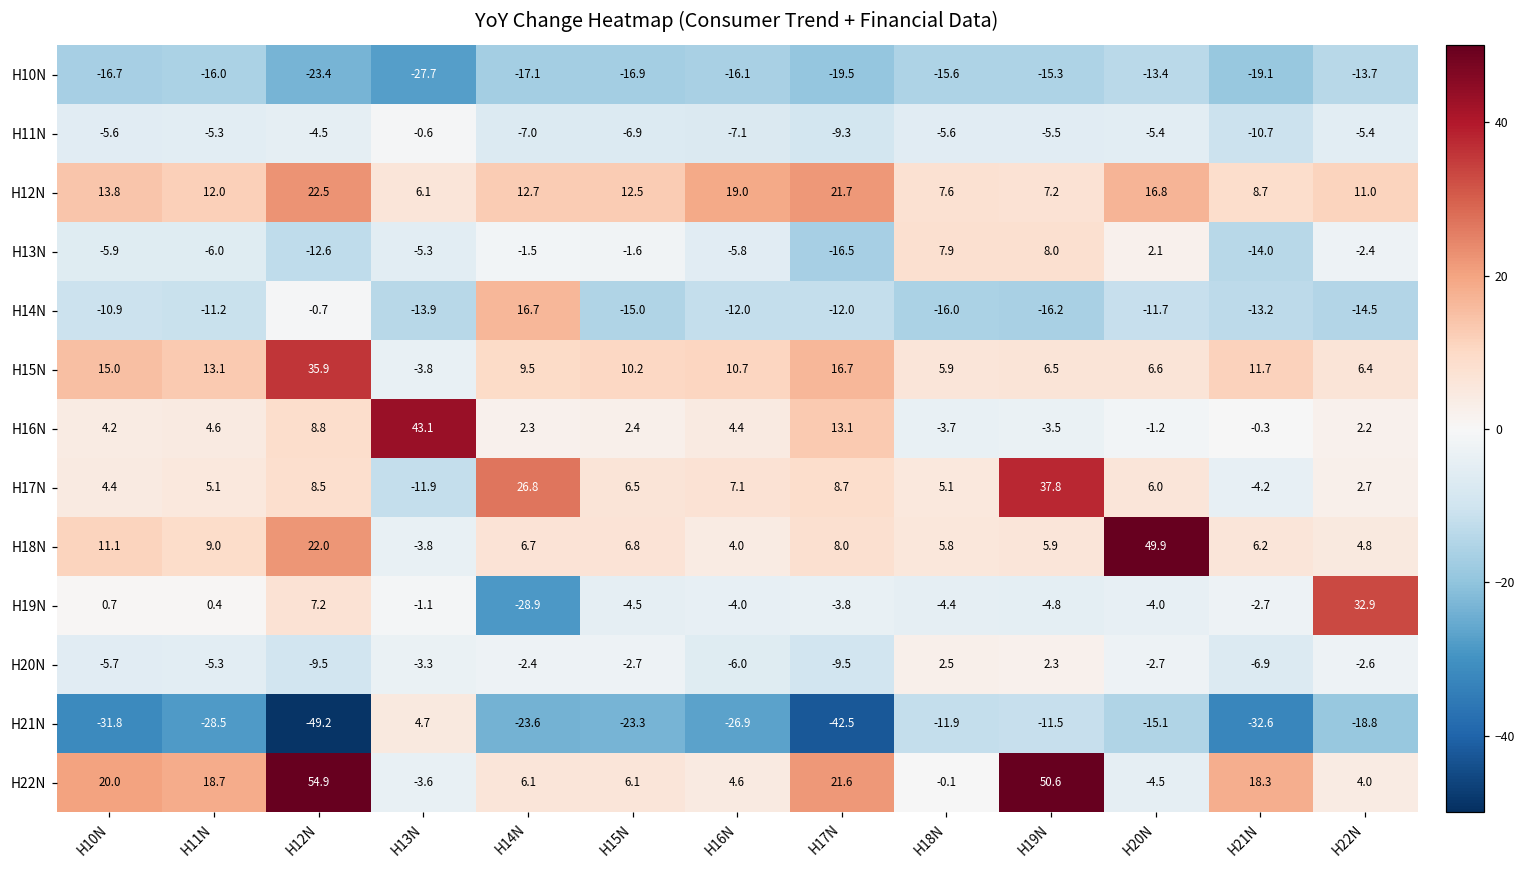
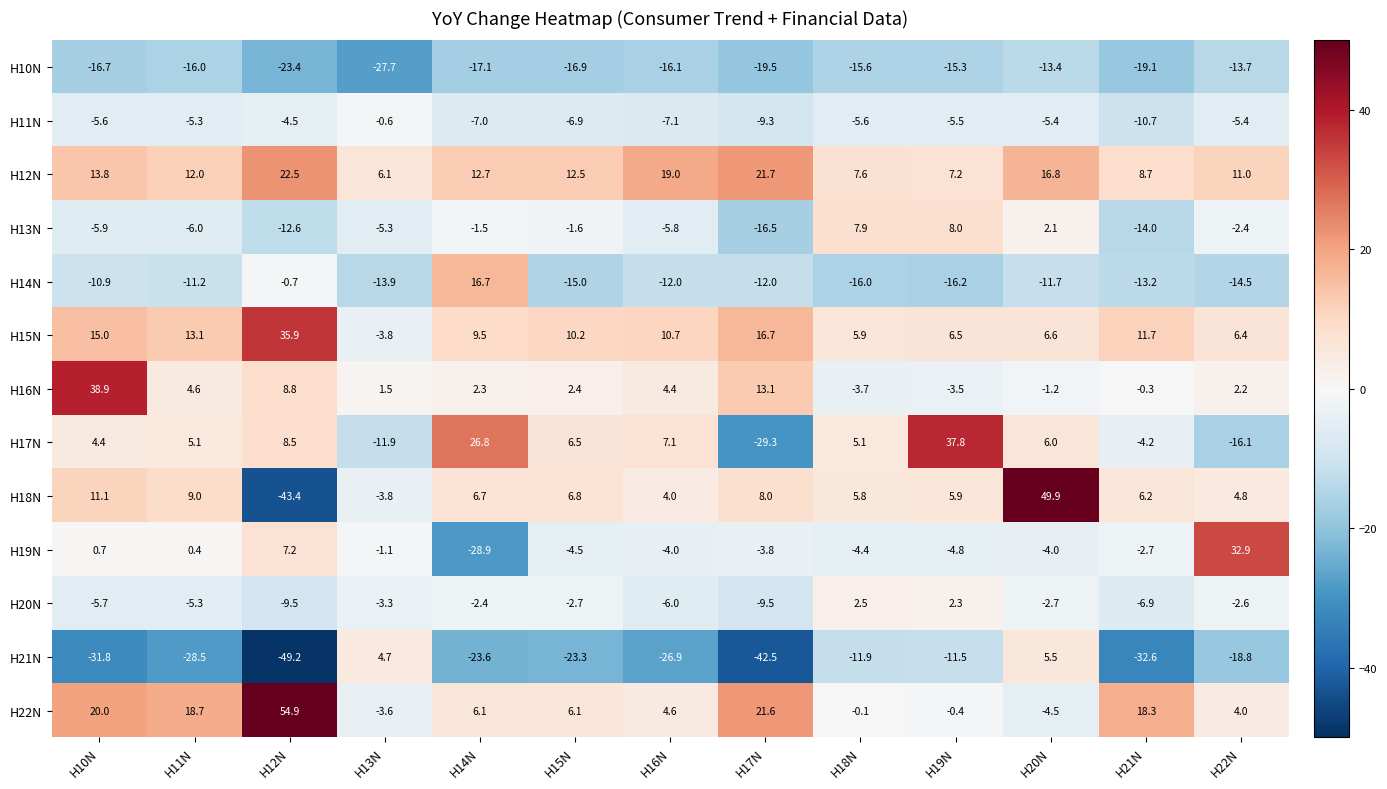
H16N, H10N: 4.2 -> 38.9
H16N, H13N: 43.1 -> 1.5
H17N, H17N: 8.7 -> -29.3
H17N, H22N: 2.7 -> -16.1
H18N, H12N: 22.0 -> -43.4
H21N, H20N: -15.1 -> 5.5
H22N, H19N: 50.6 -> -0.4
